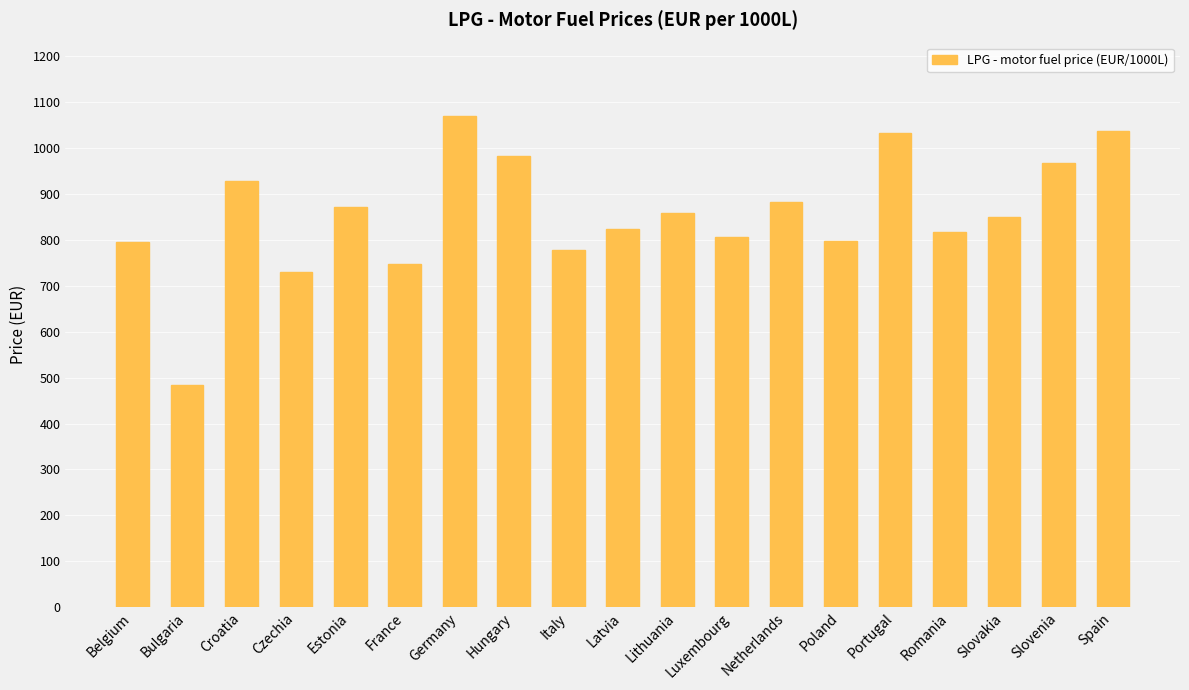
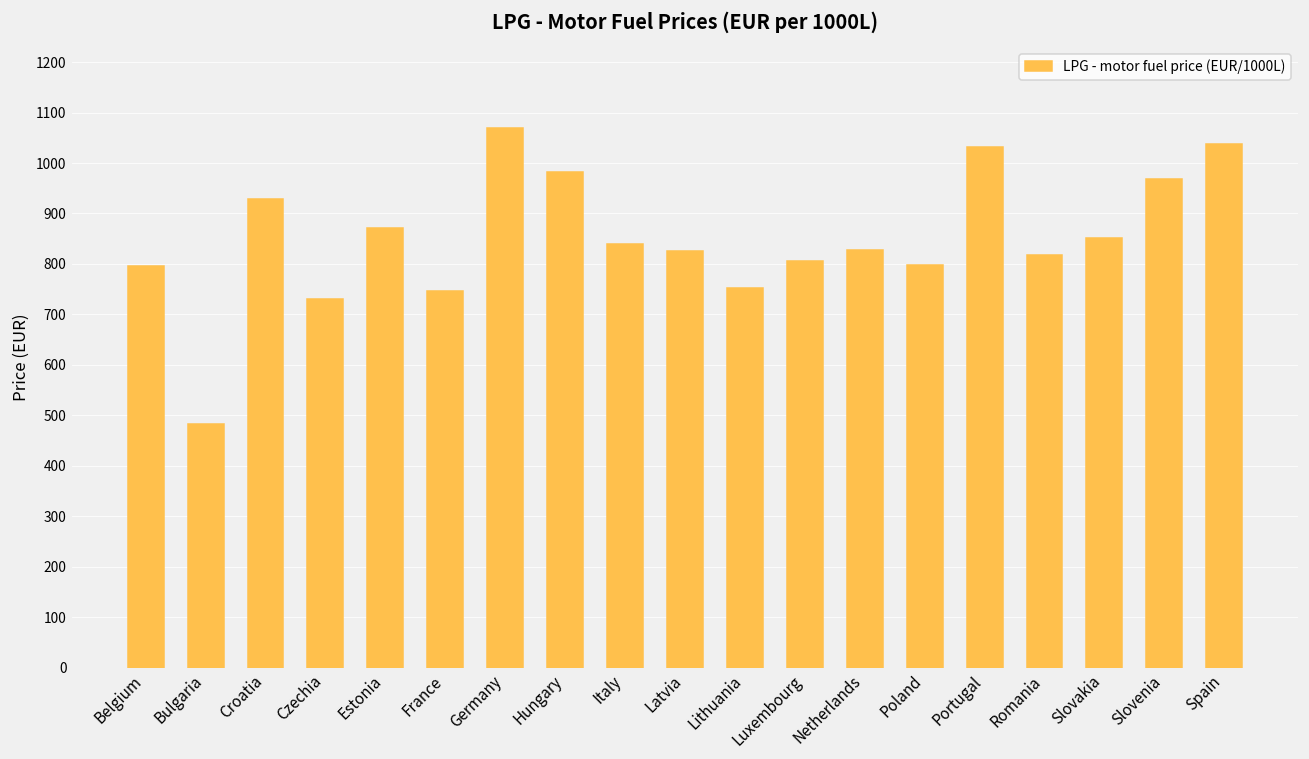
Italy: 780 -> 840
Lithuania: 860 -> 750
Netherlands: 880 -> 830
